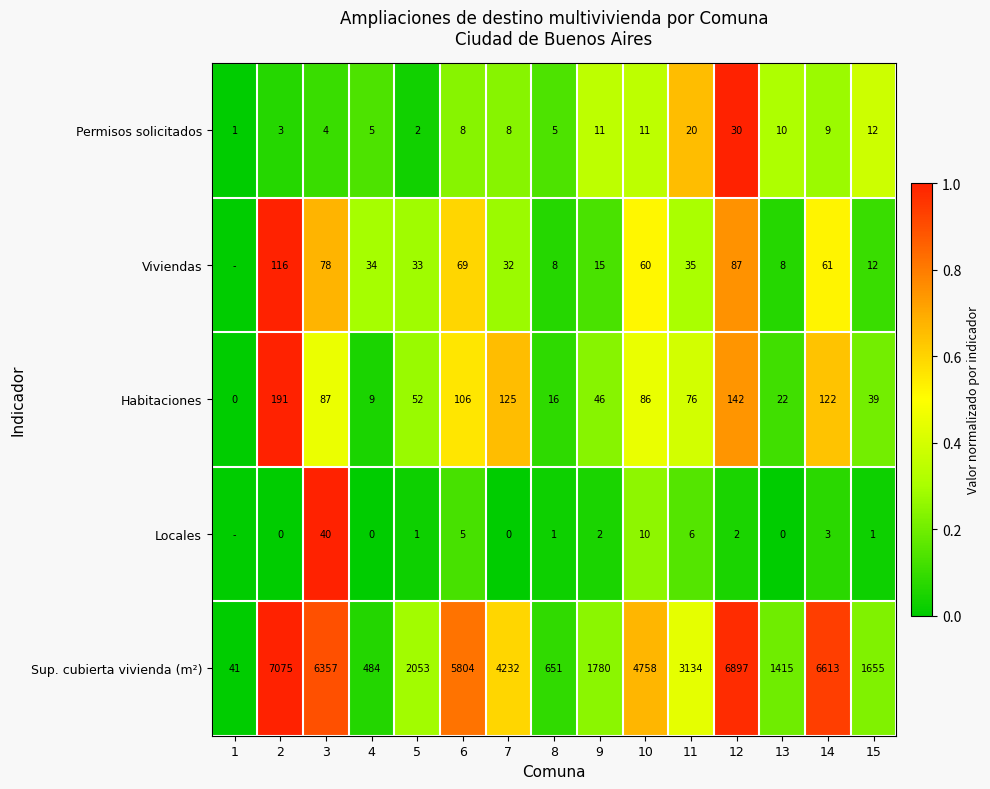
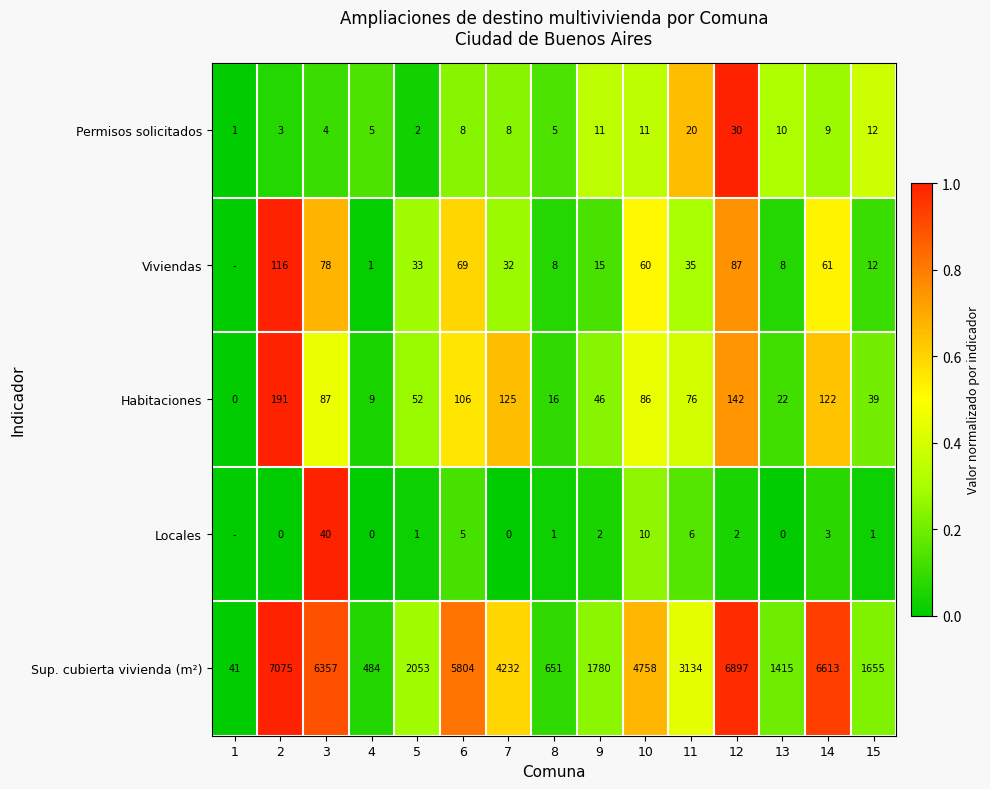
Viviendas, 4: 34 -> 1
